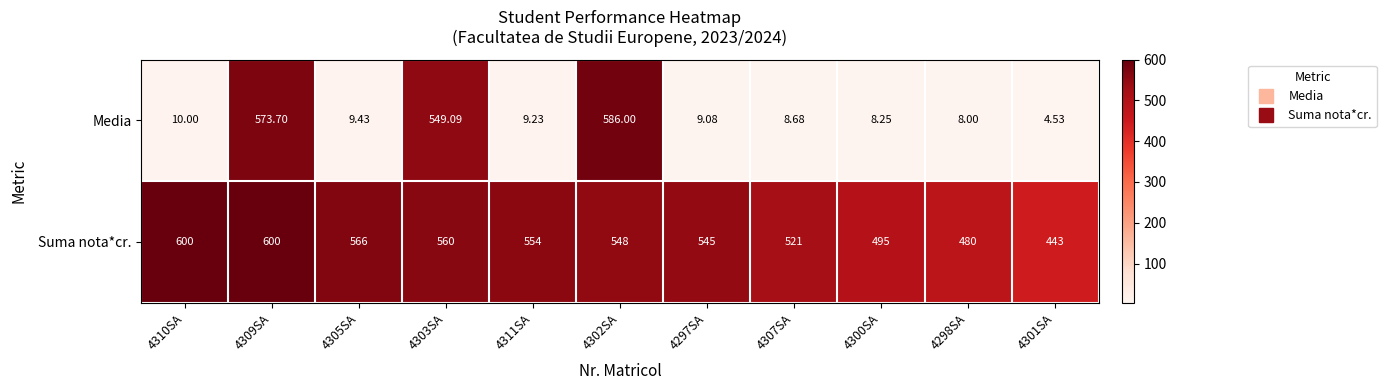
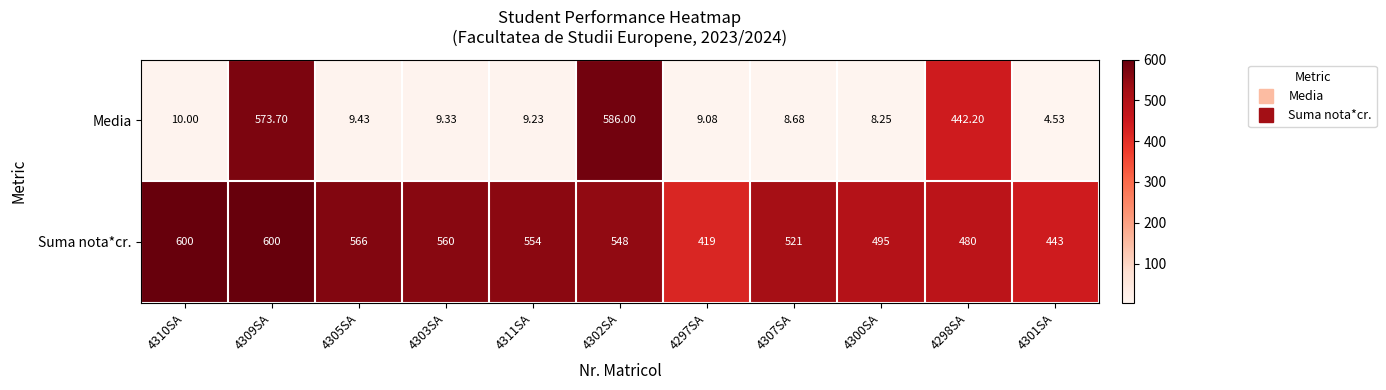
Media, 4303SA: 549.09 -> 9.33
Media, 4298SA: 8.00 -> 442.20
Suma nota*cr., 4297SA: 545 -> 419
